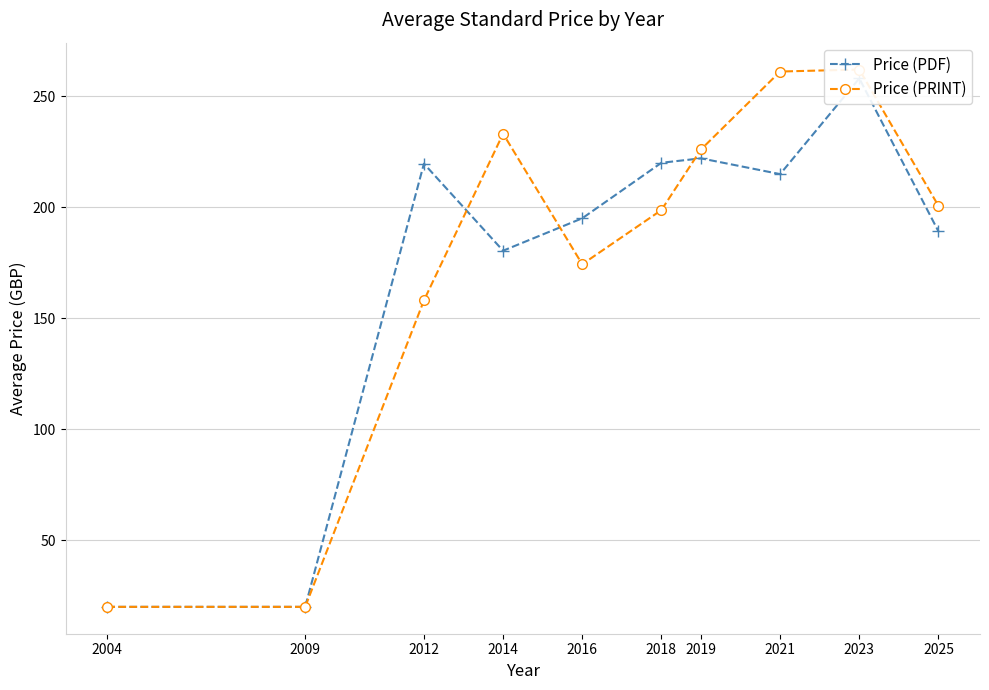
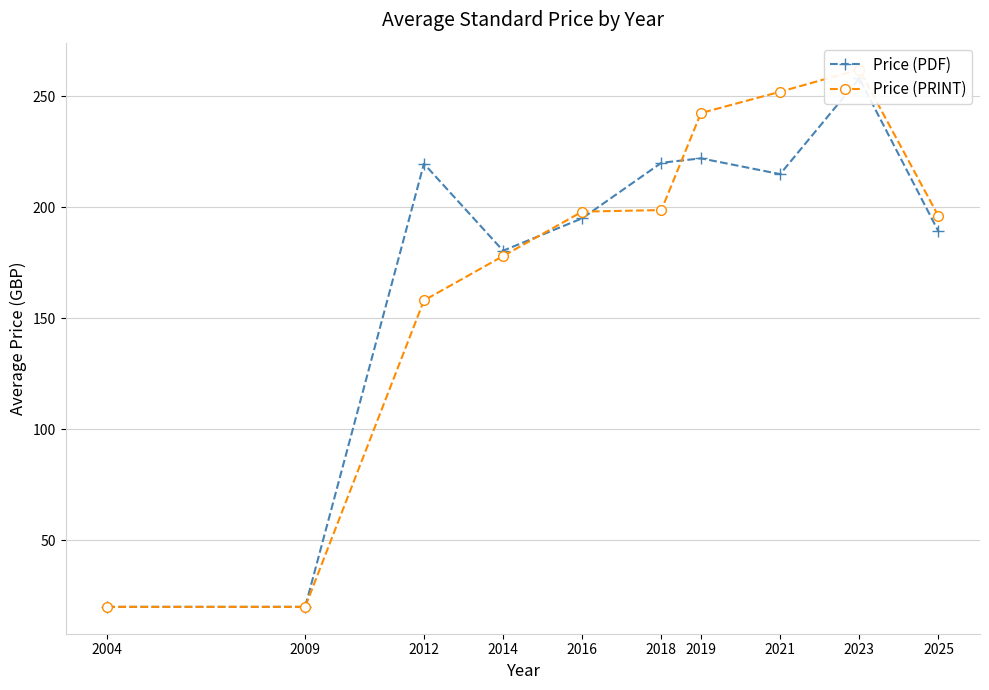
Price (PRINT), 2014: 233 -> 178
Price (PRINT), 2016: 174 -> 198
Price (PRINT), 2019: 226 -> 242
Price (PRINT), 2021: 261 -> 252
Price (PRINT), 2025: 201 -> 196
